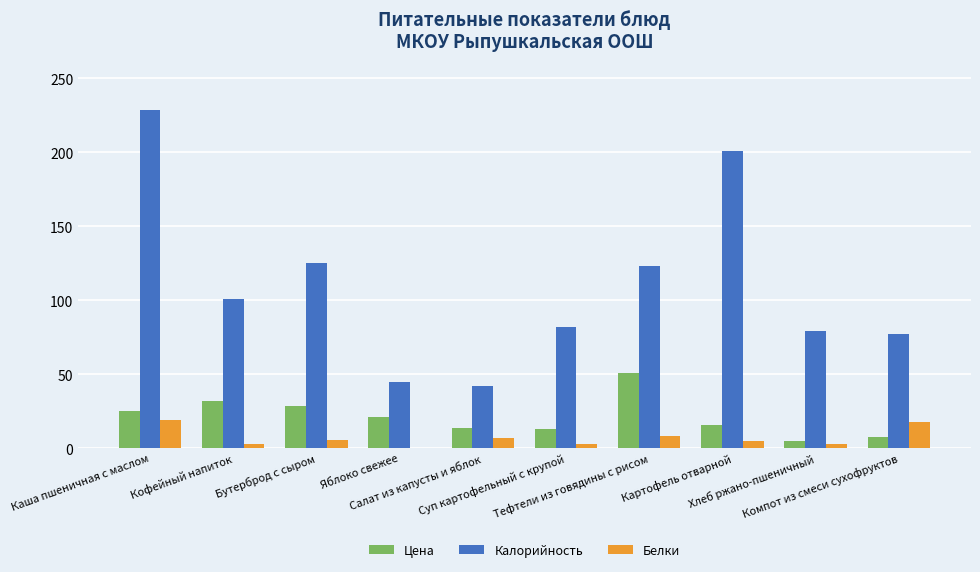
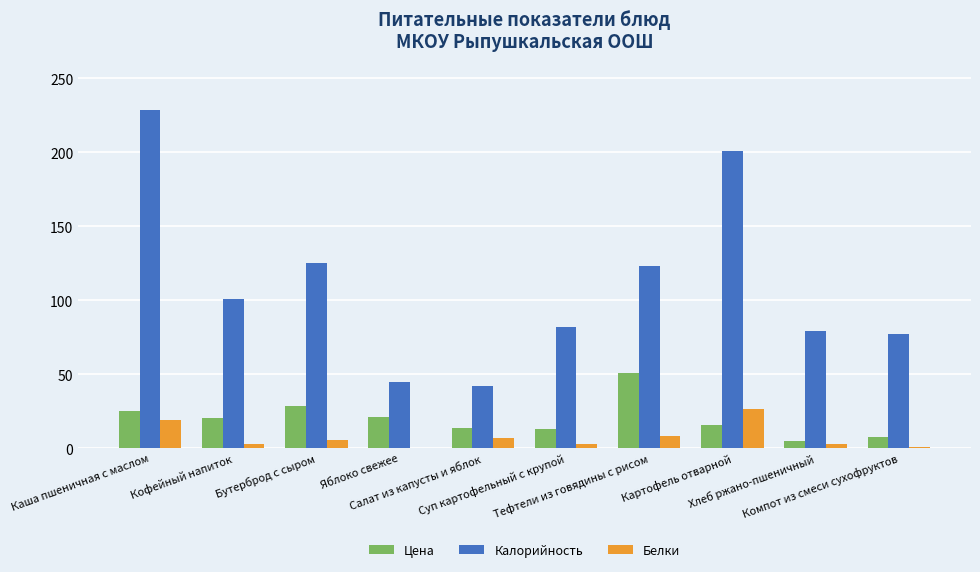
Цена, Кофейный напиток: 32 -> 20
Белки, Картофель отварной: 5 -> 26
Белки, Компот из смеси сухофруктов: 17 -> 1
